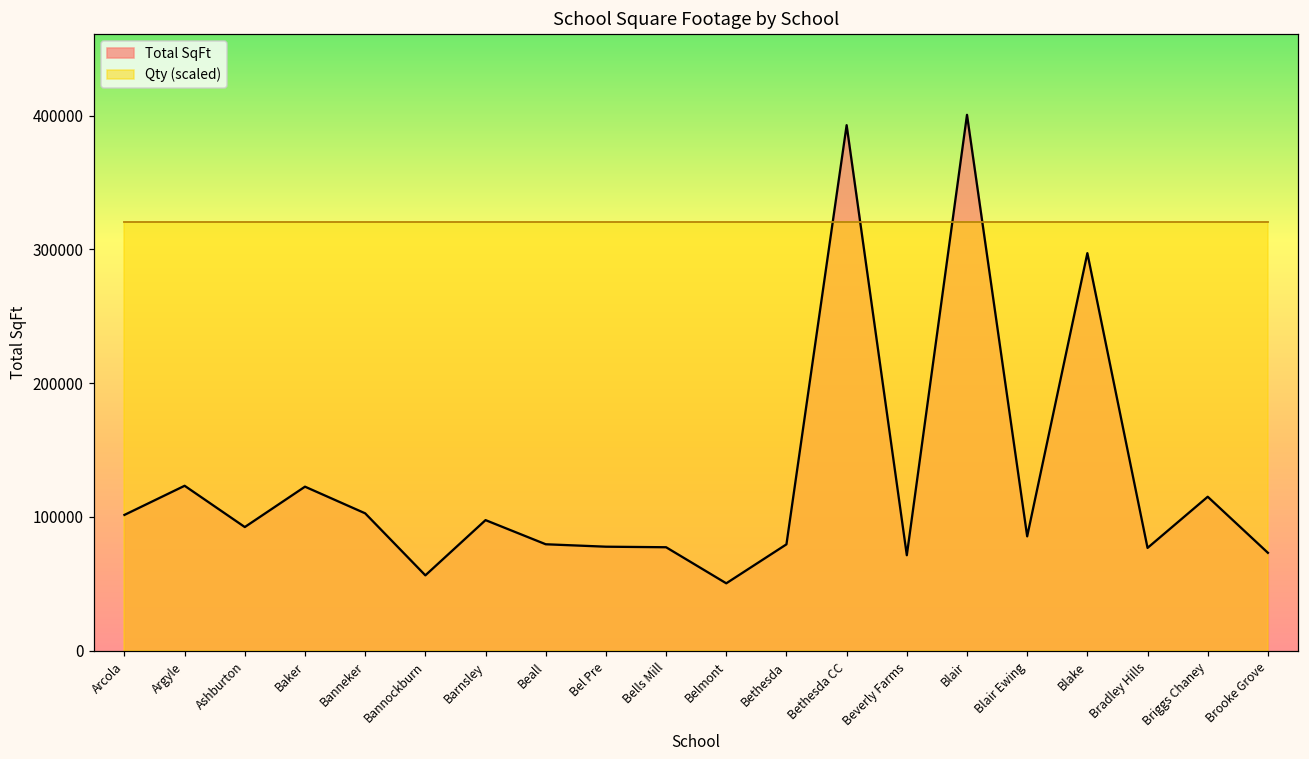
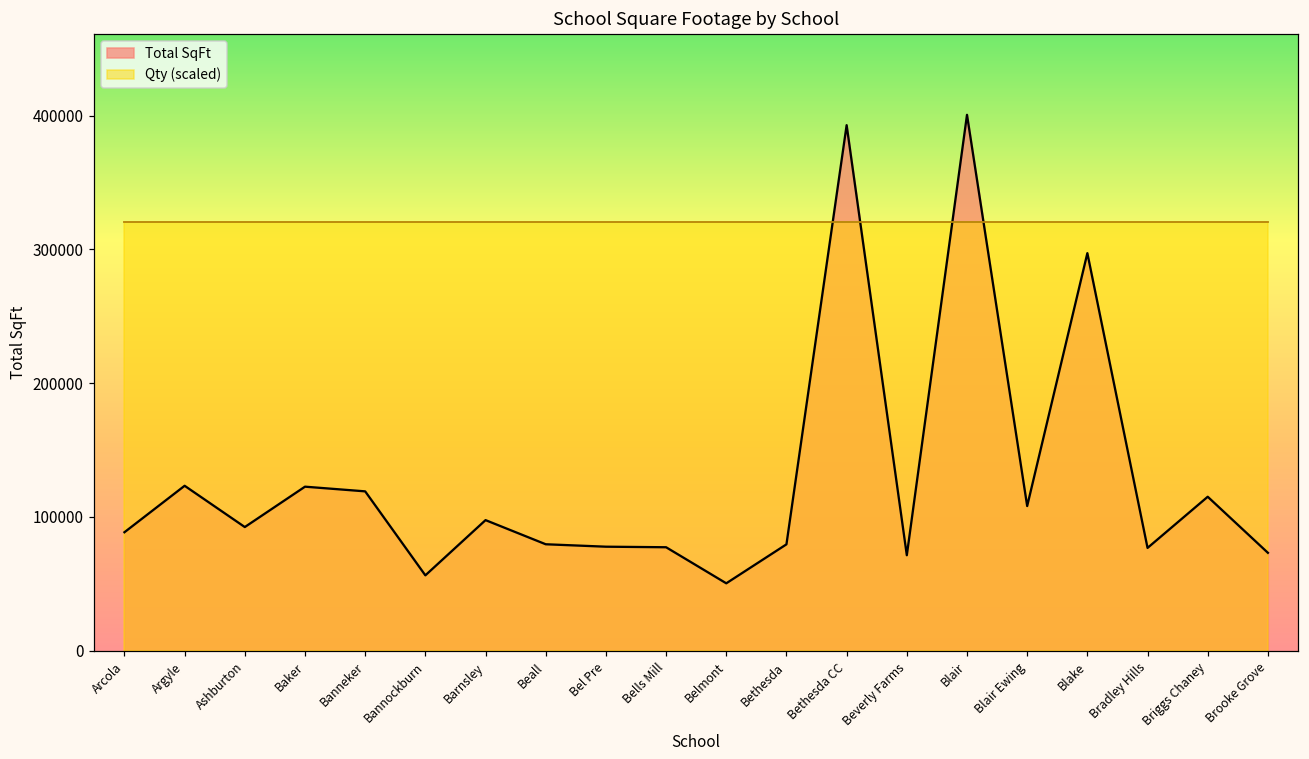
Total SqFt, Arcola: 101000 -> 88000
Total SqFt, Banneker: 103000 -> 119000
Total SqFt, Blair Ewing: 85000 -> 108000
